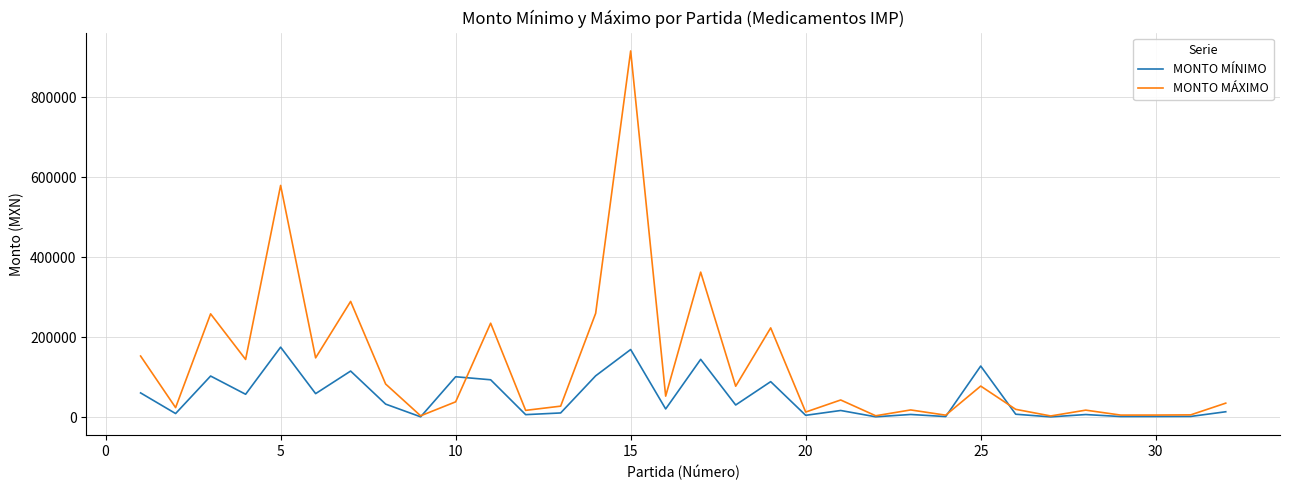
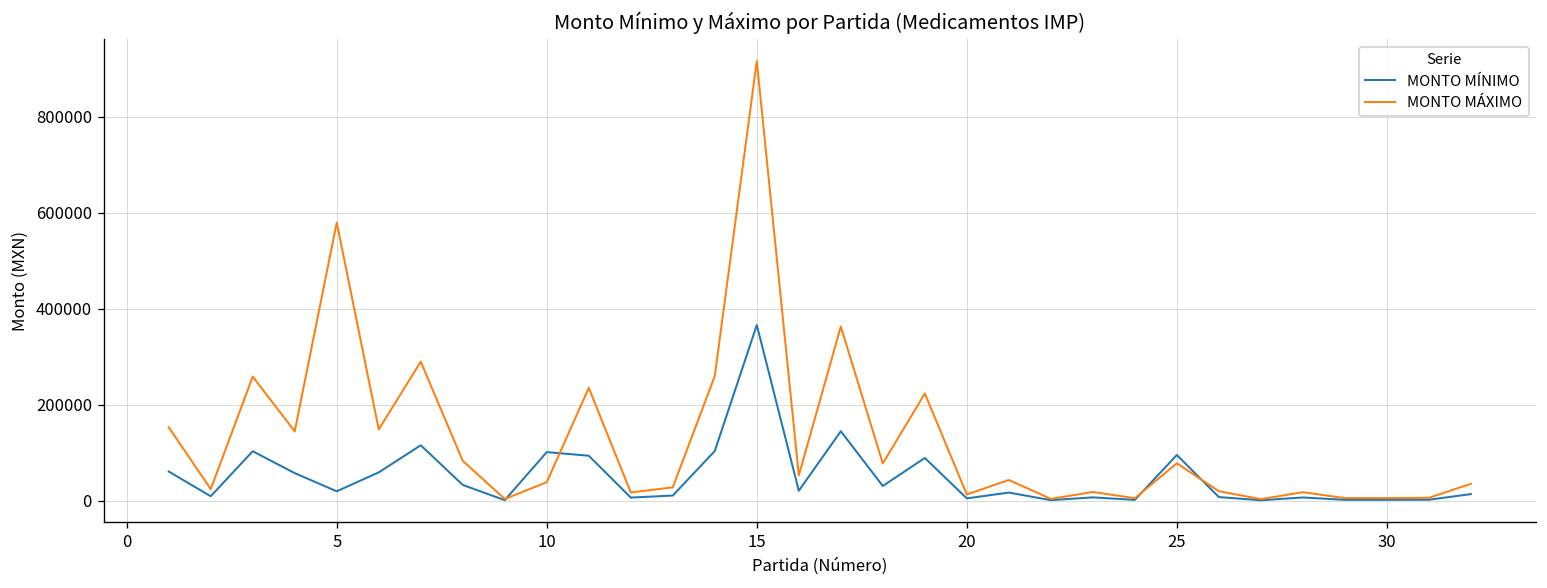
MONTO MÍNIMO, 5: 180000 -> 20000
MONTO MÍNIMO, 15: 170000 -> 370000
MONTO MÍNIMO, 25: 130000 -> 100000
